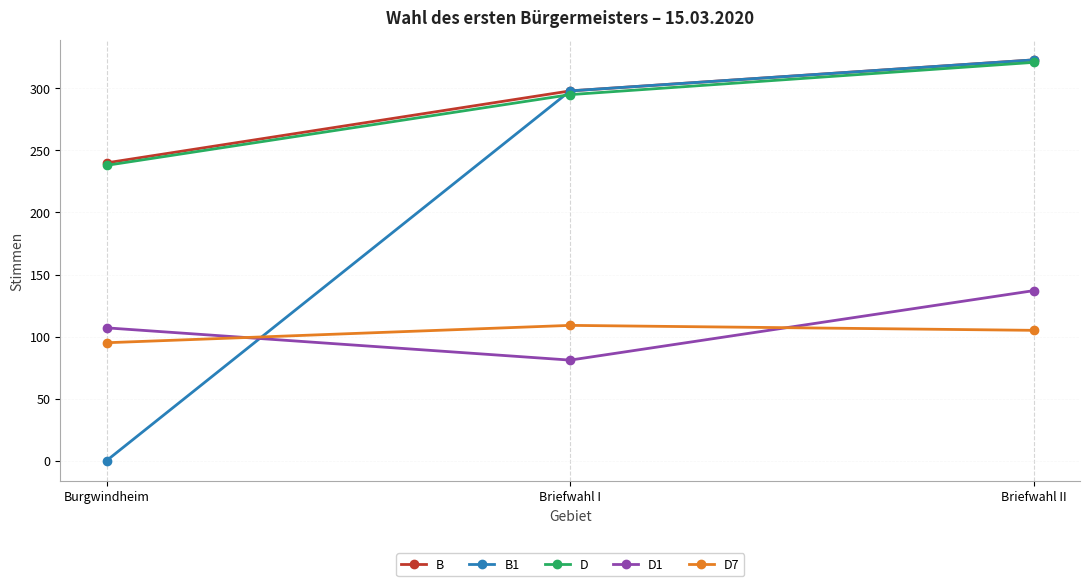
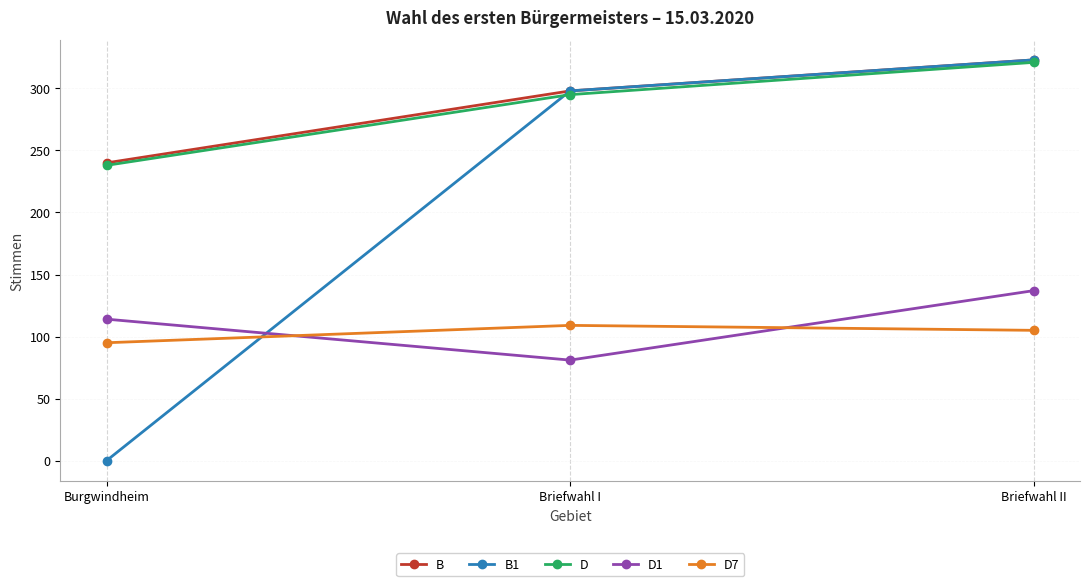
D1, Burgwindheim: 107 -> 114
